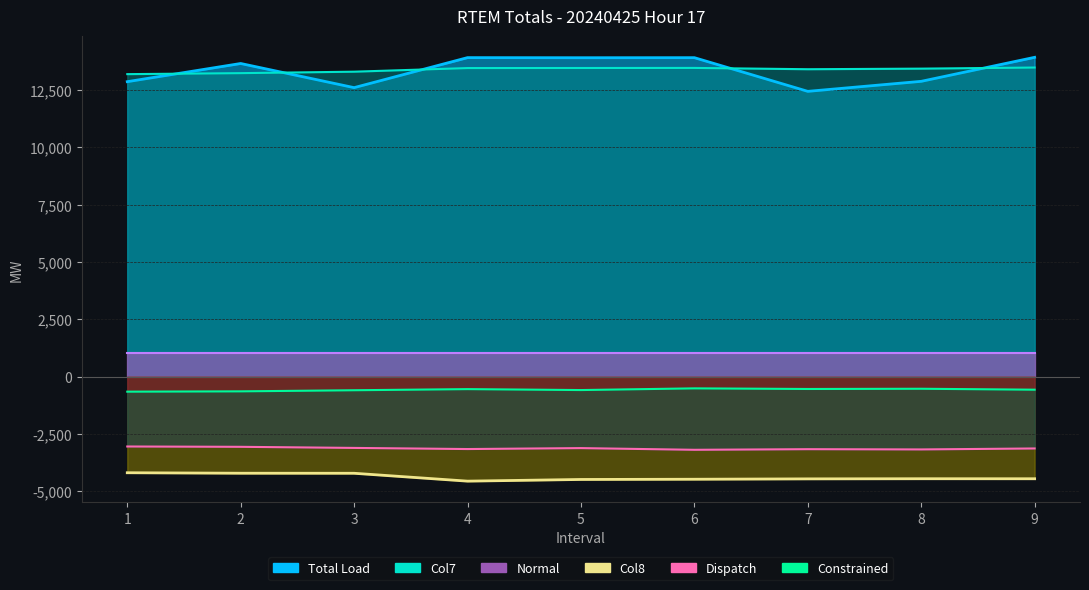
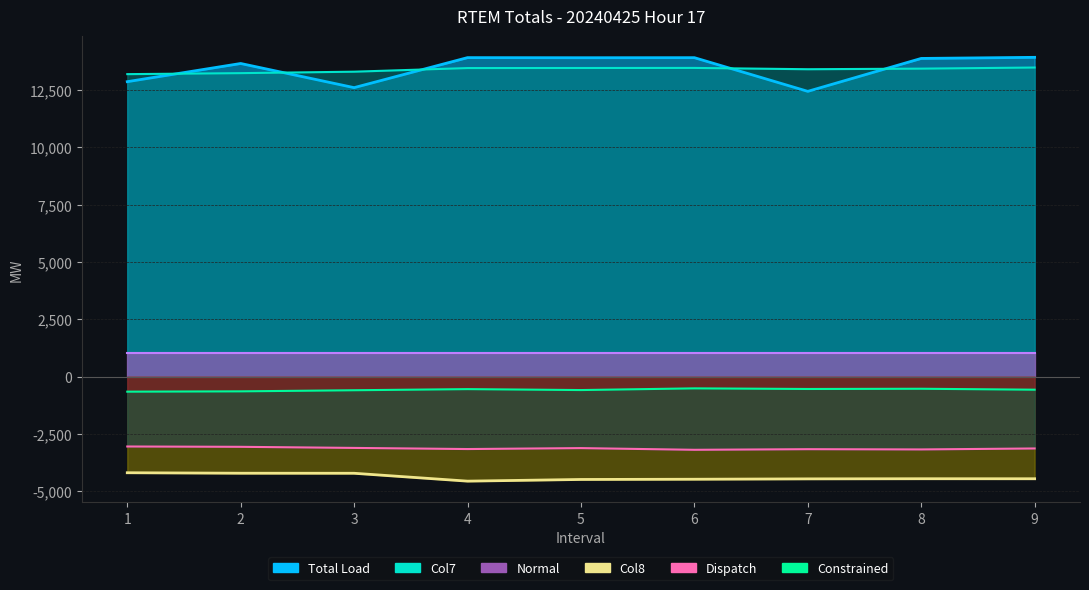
Total Load, 8: 12,900 -> 13,900
